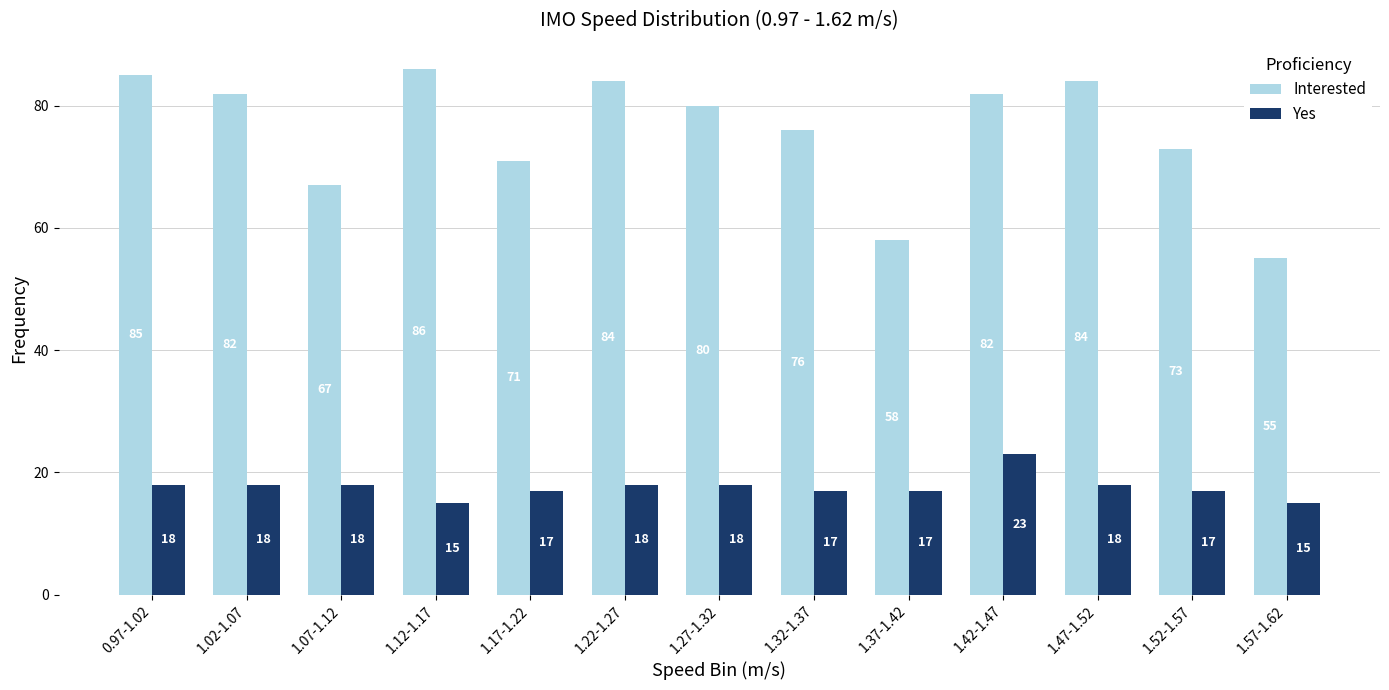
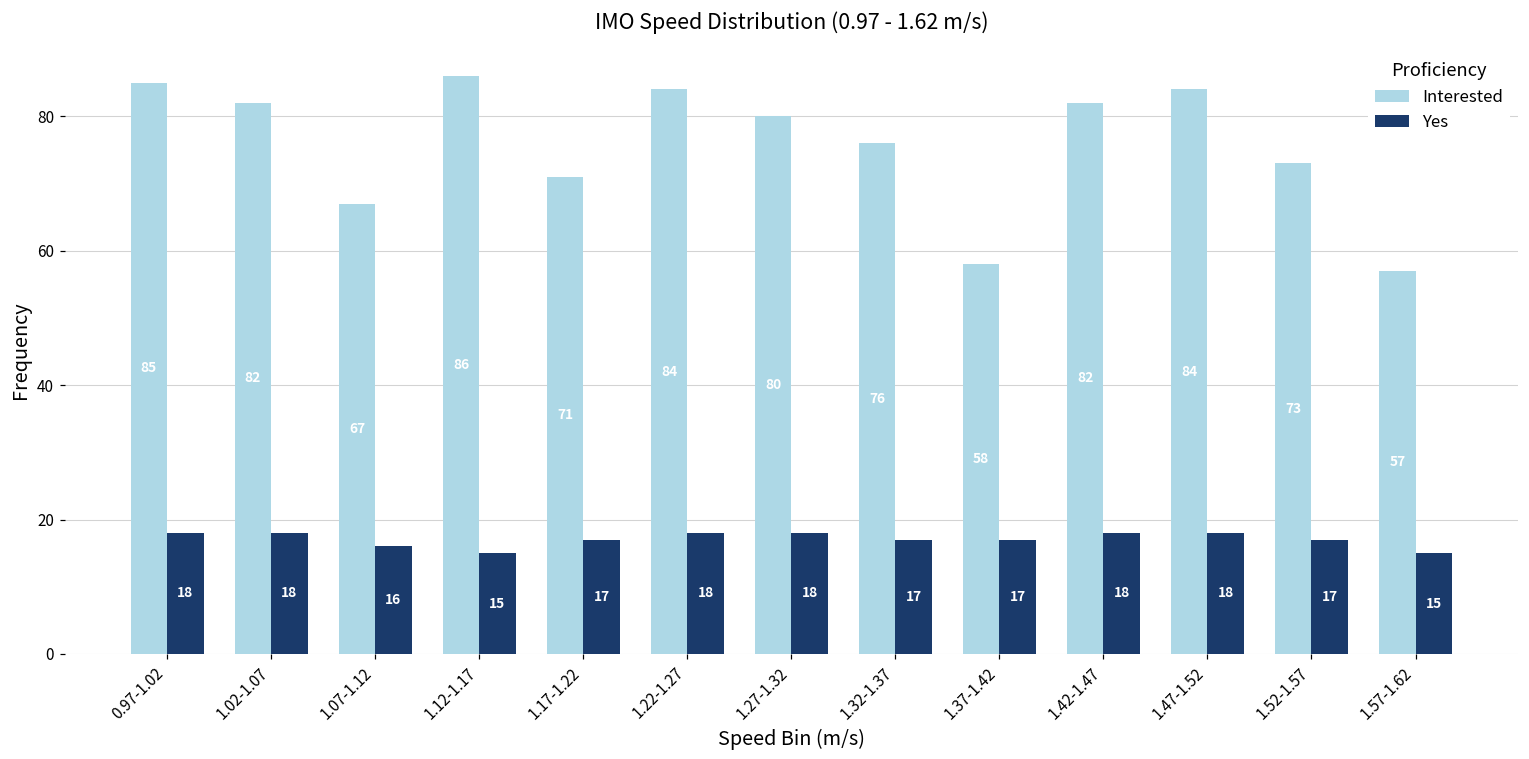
Yes, 1.07-1.12: 18 -> 16
Yes, 1.42-1.47: 23 -> 18
Interested, 1.57-1.62: 55 -> 57
